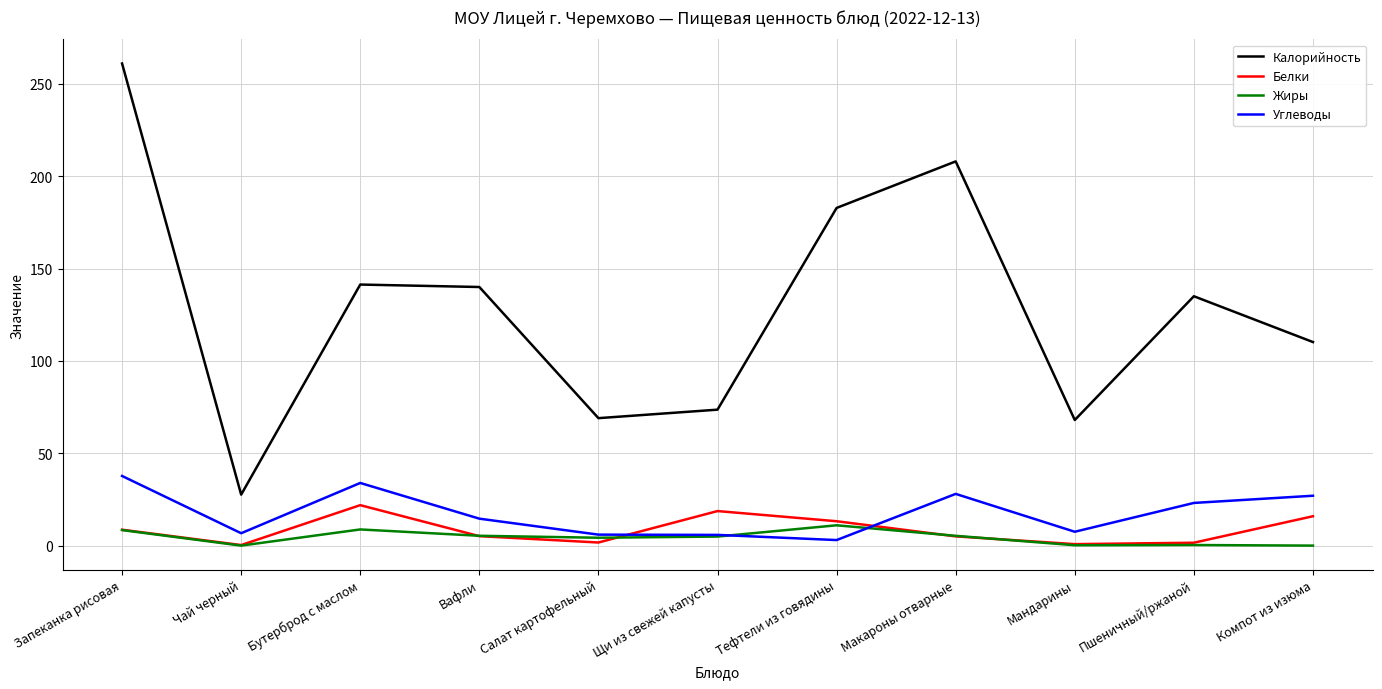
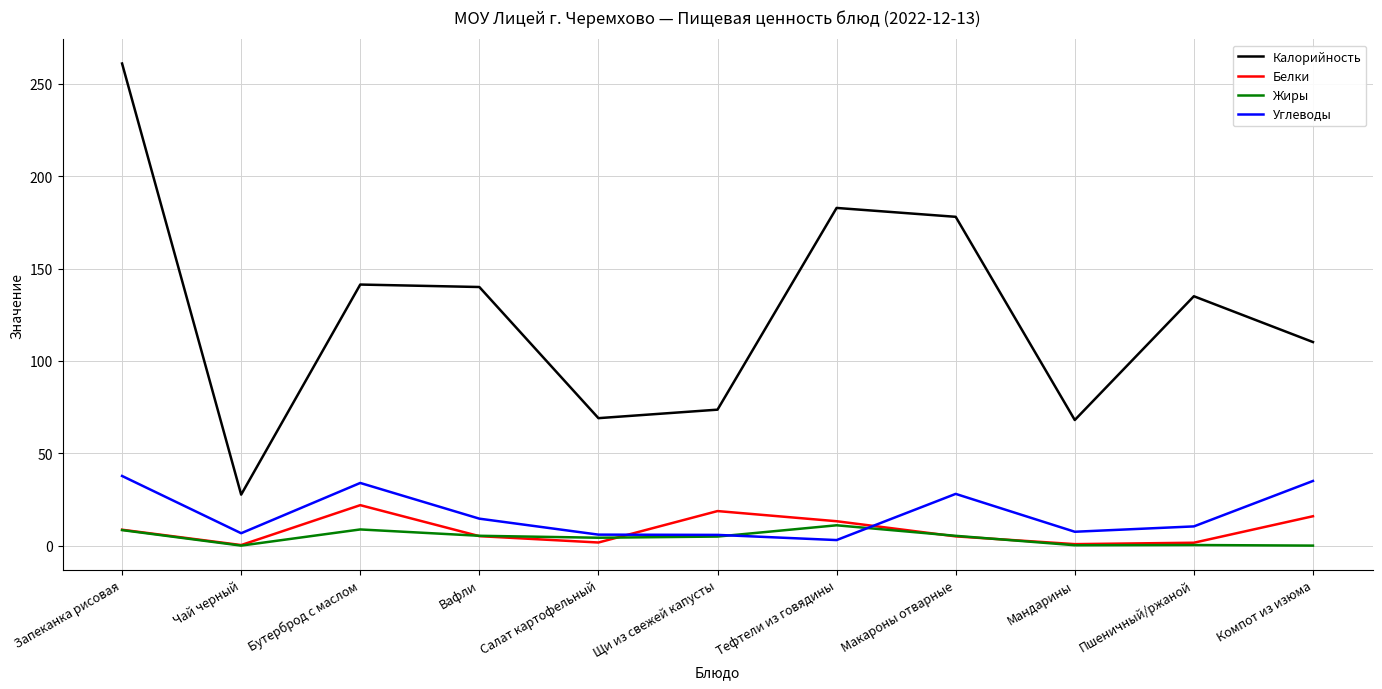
Калорийность, Макароны отварные: 208 -> 178
Углеводы, Пшеничный/ржаной: 23 -> 10
Углеводы, Компот из изюма: 27 -> 35
